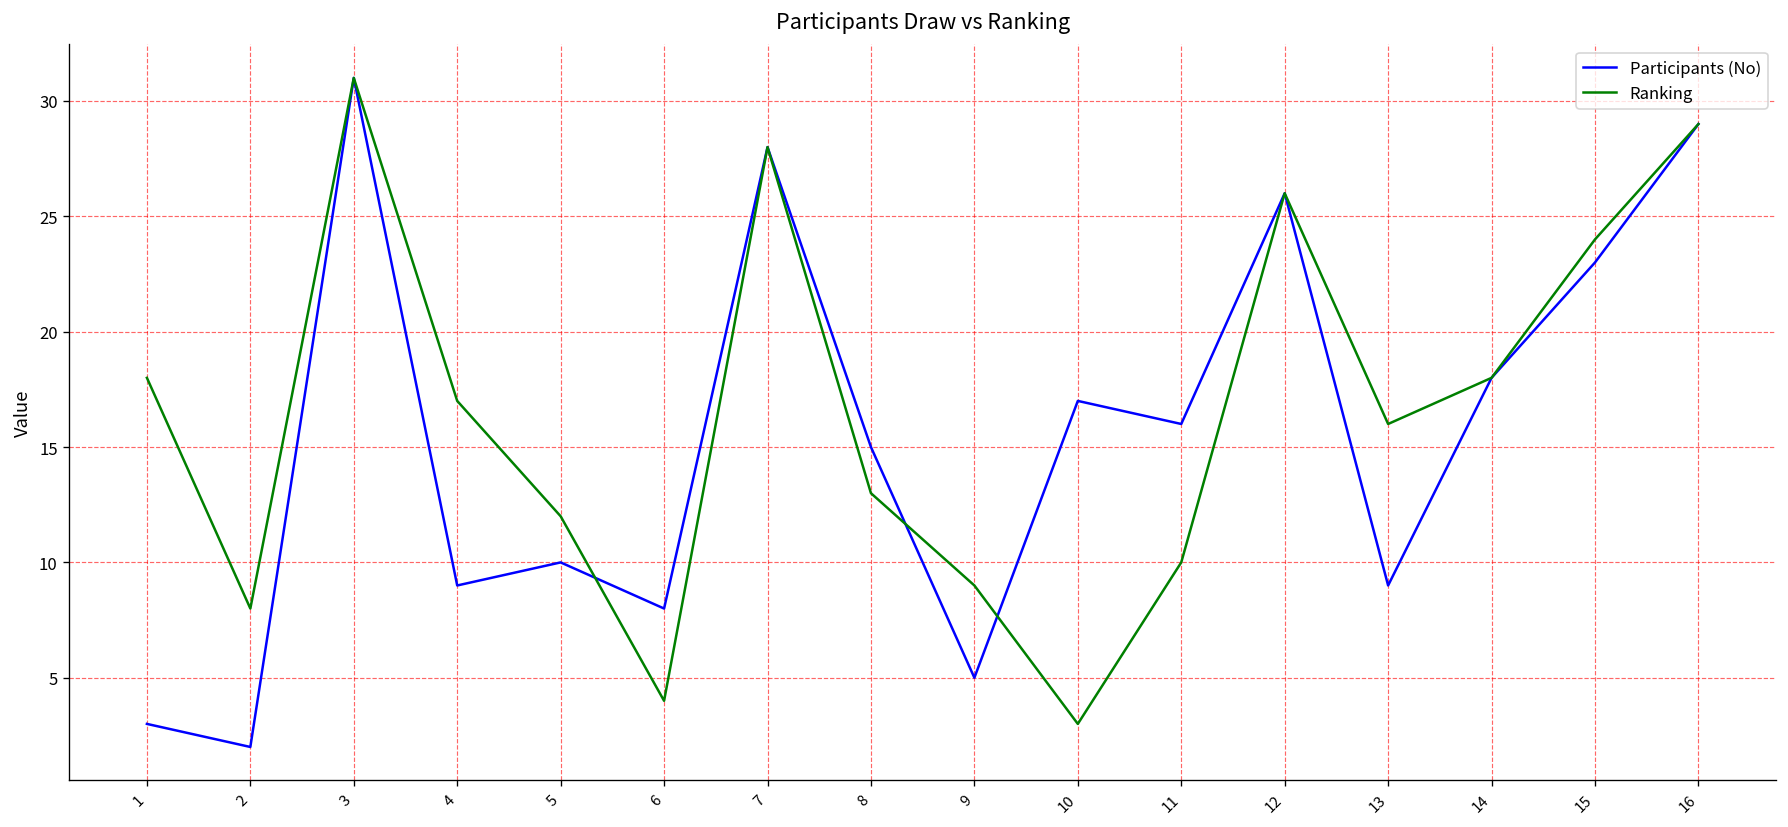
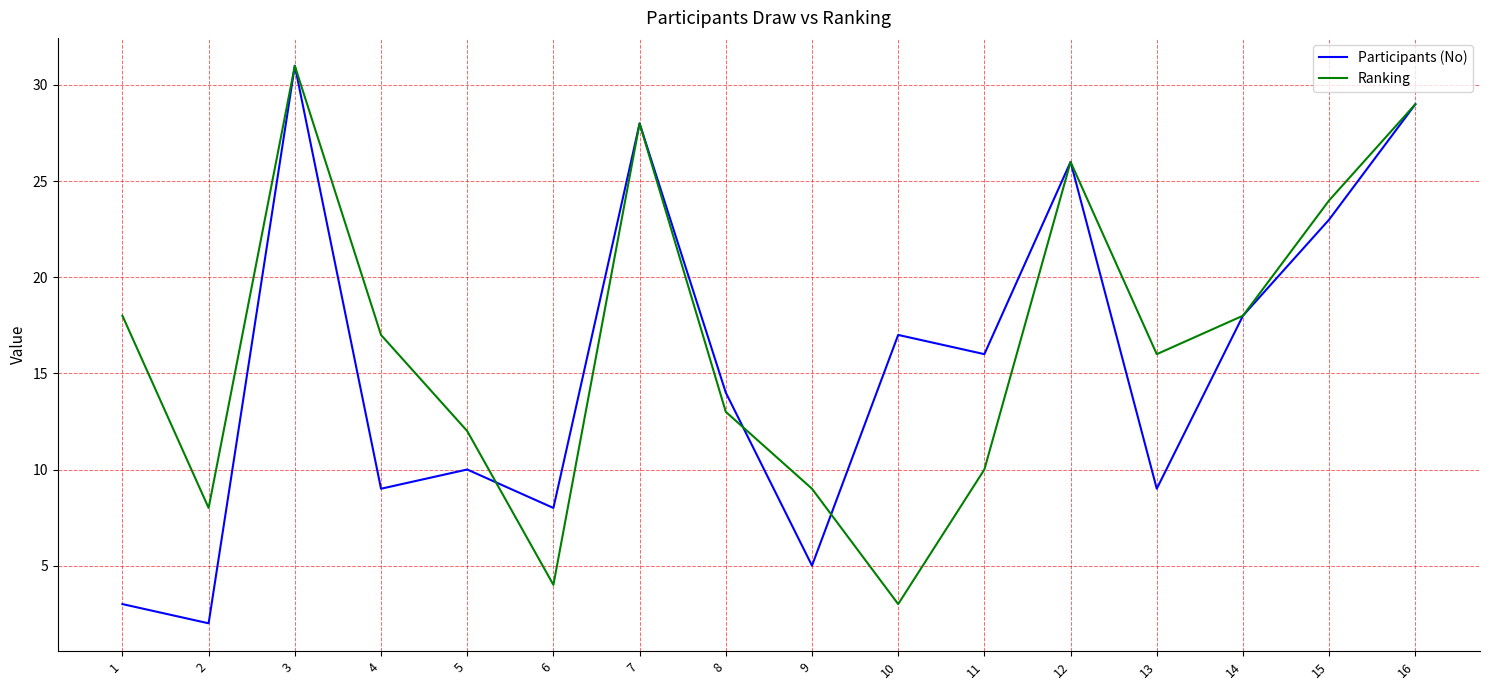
Participants (No), 8: 15 -> 14
